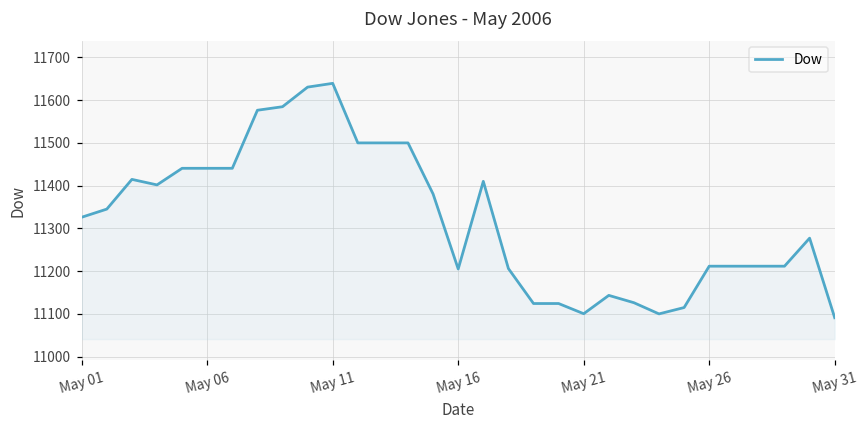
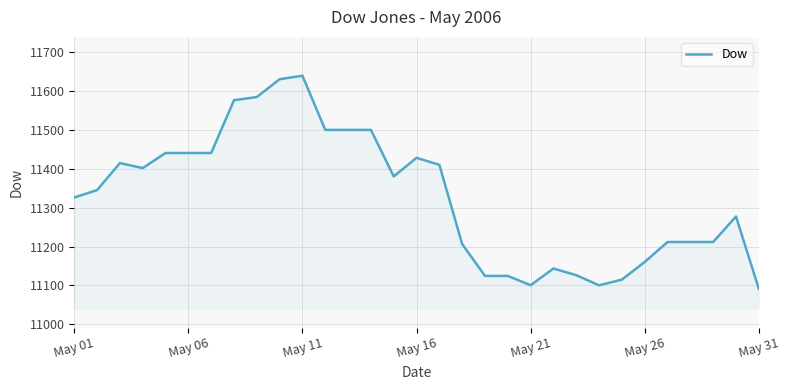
May 16: 11210 -> 11430
May 26: 11210 -> 11160
